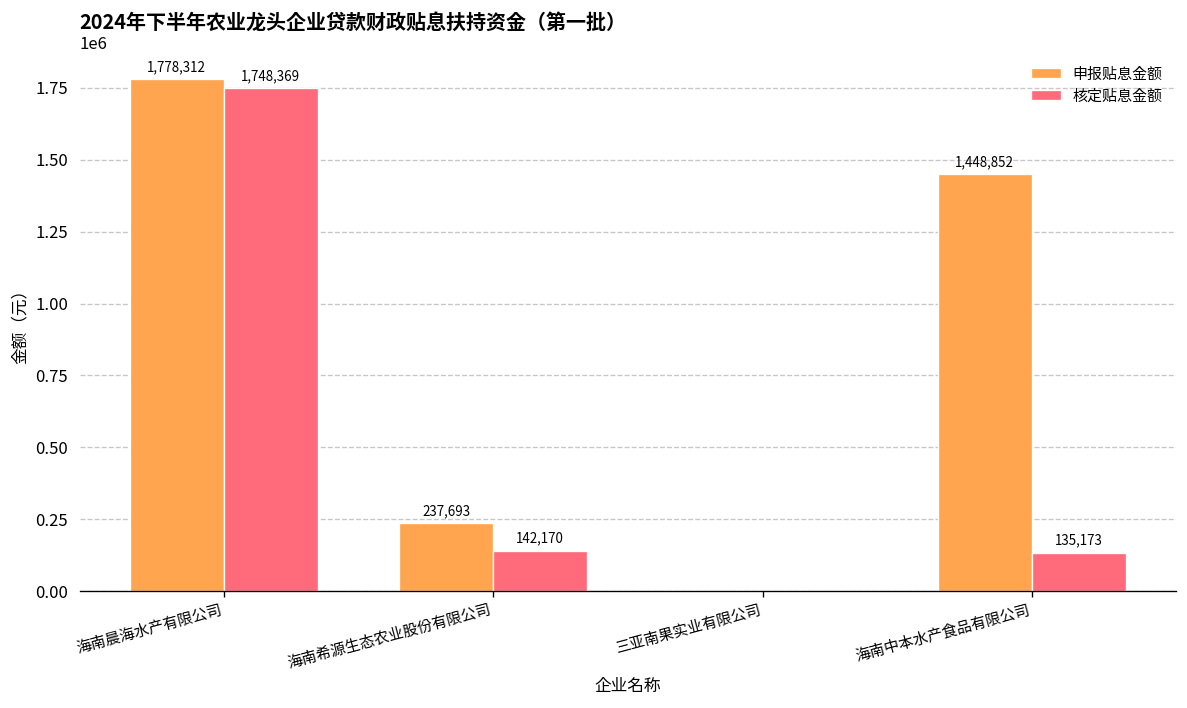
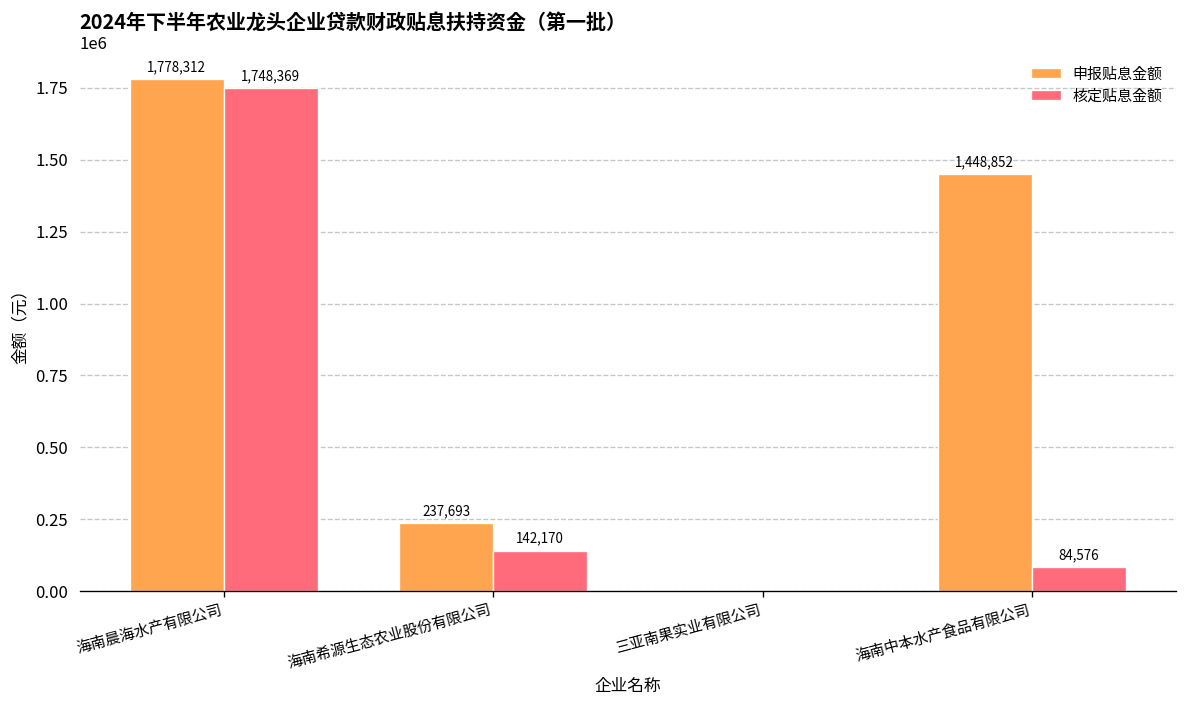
核定贴息金额, 海南中本水产食品有限公司: 135,173 -> 84,576
